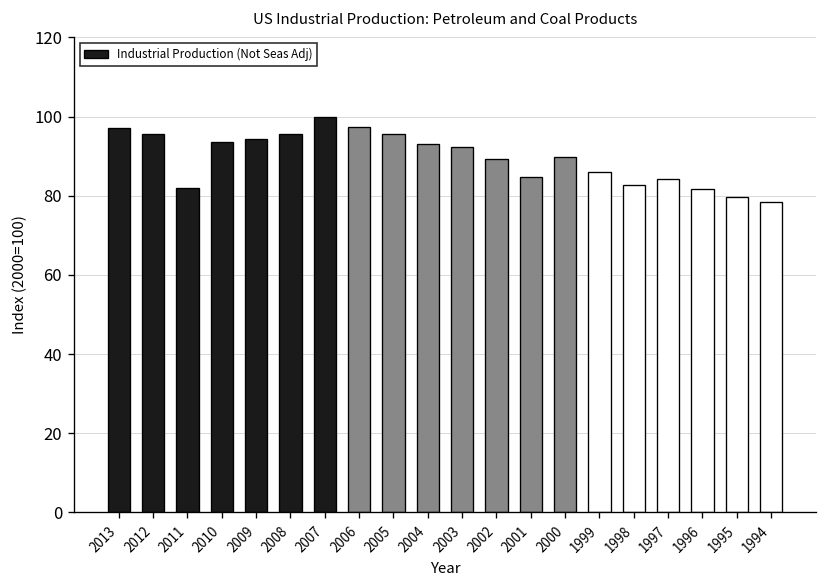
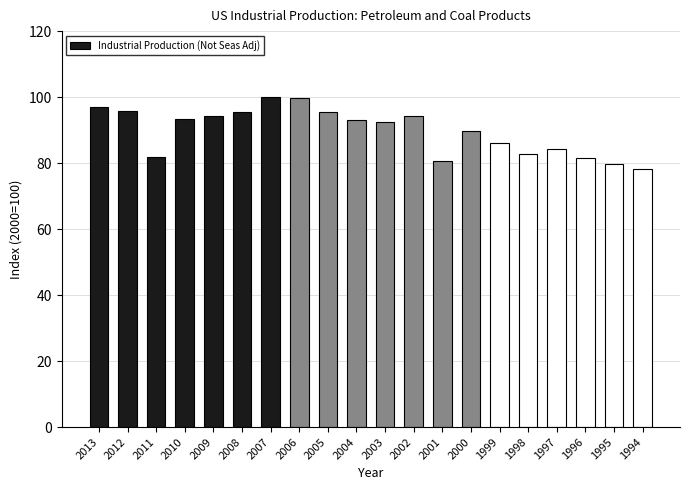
2006: 97 -> 100
2002: 89 -> 94
2001: 85 -> 81
